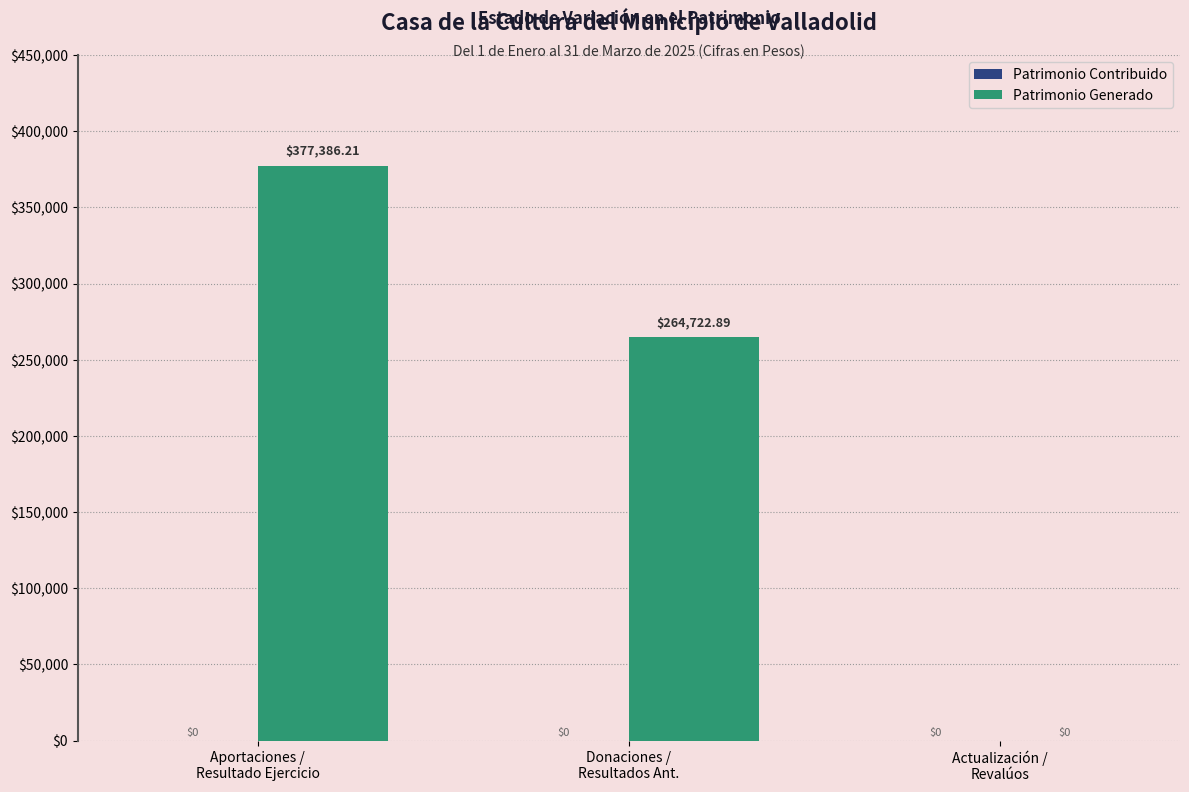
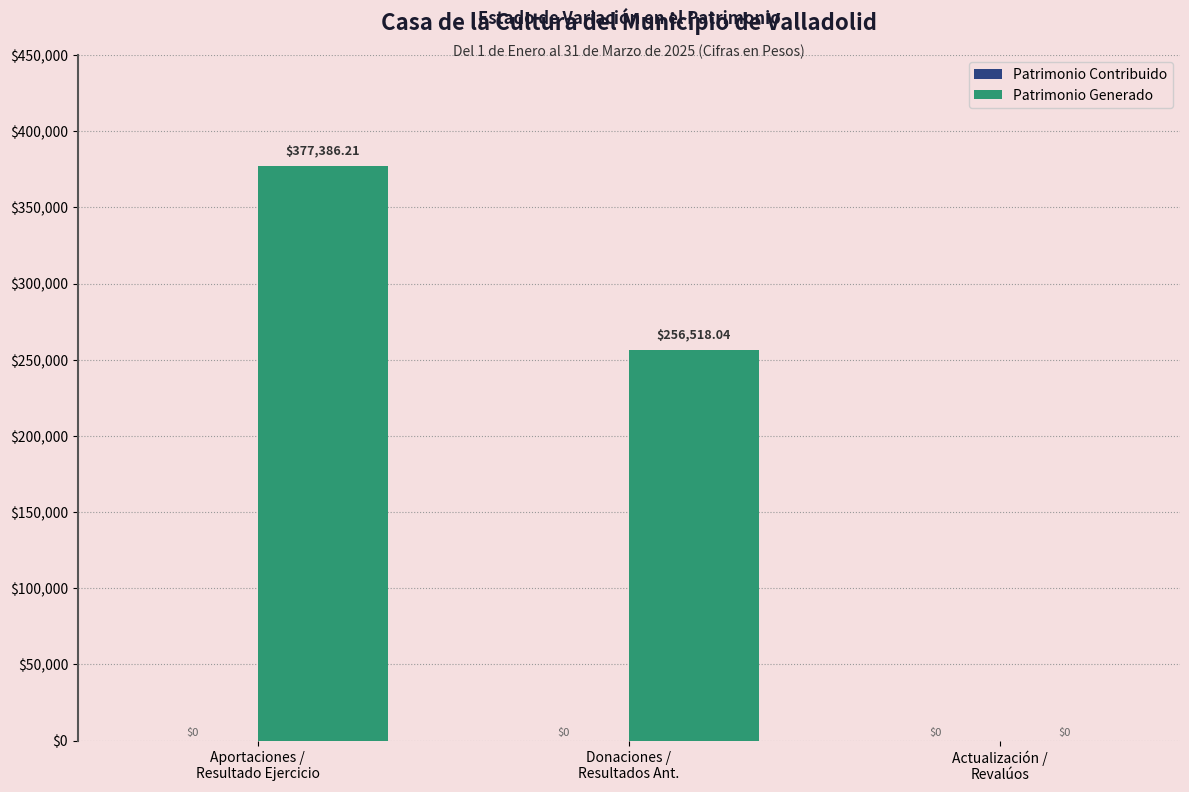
Patrimonio Generado, Donaciones / Resultados Ant.: $264,722.89 -> $256,518.04
